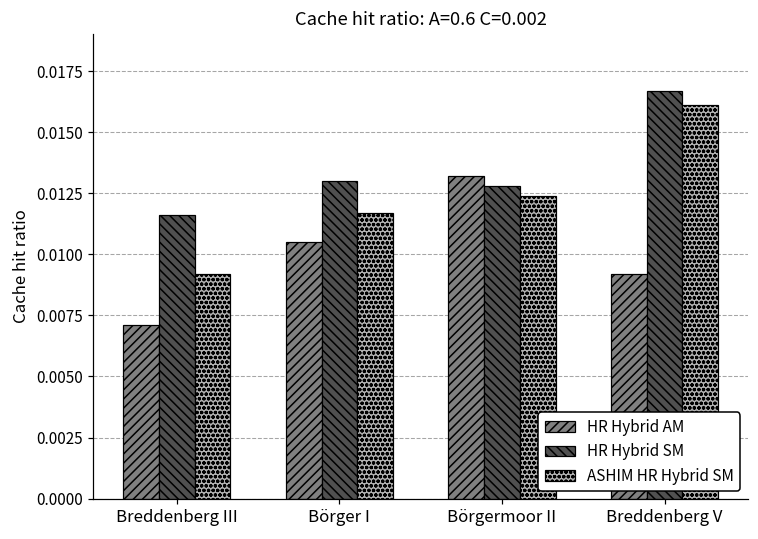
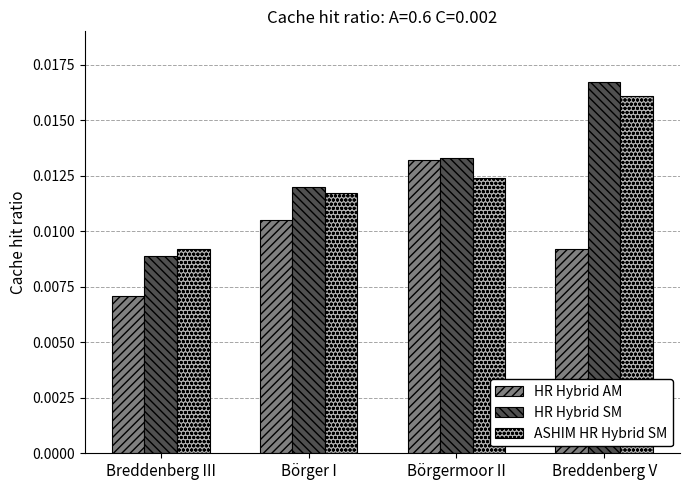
HR Hybrid SM, Breddenberg III: 0.0116 -> 0.0089
HR Hybrid SM, Börger I: 0.013 -> 0.012
HR Hybrid SM, Börgermoor II: 0.0128 -> 0.0133
